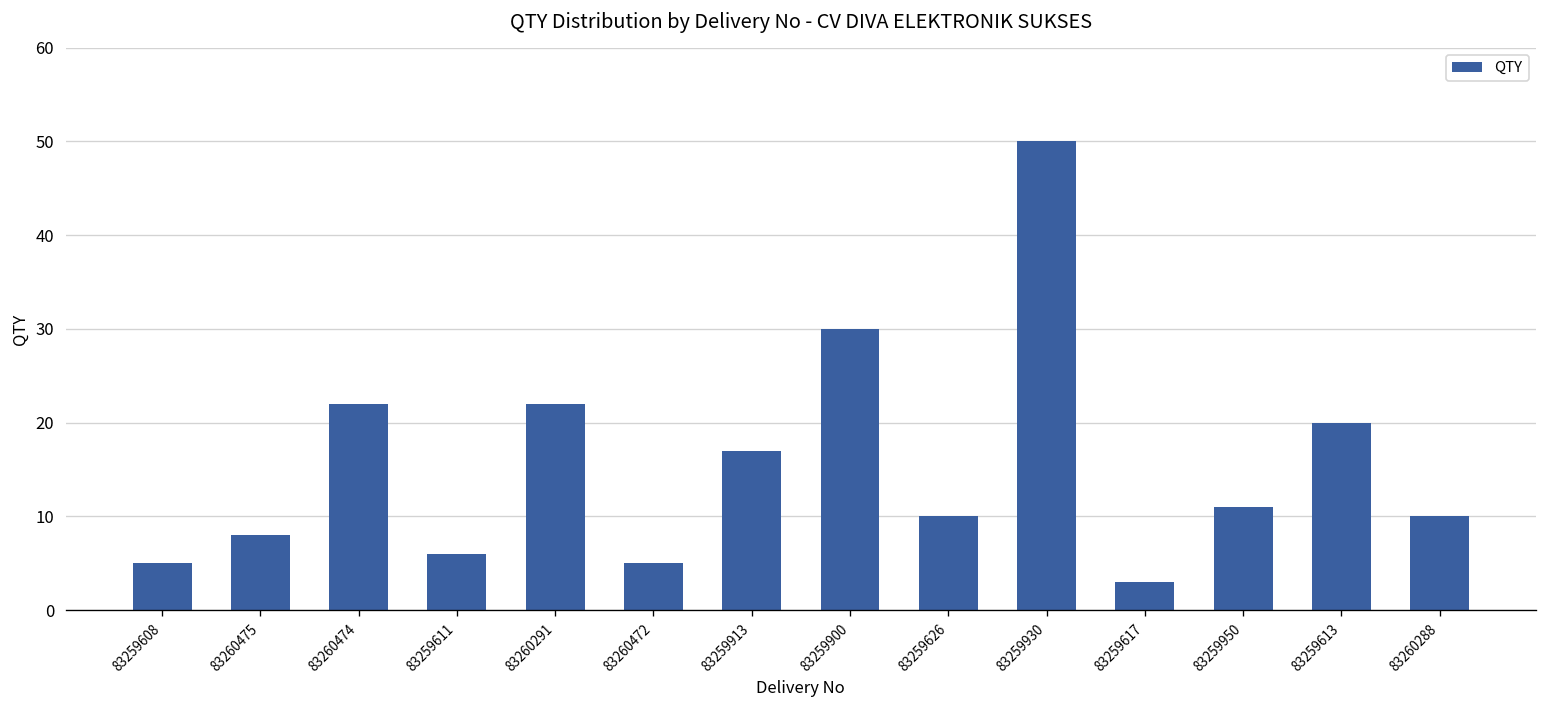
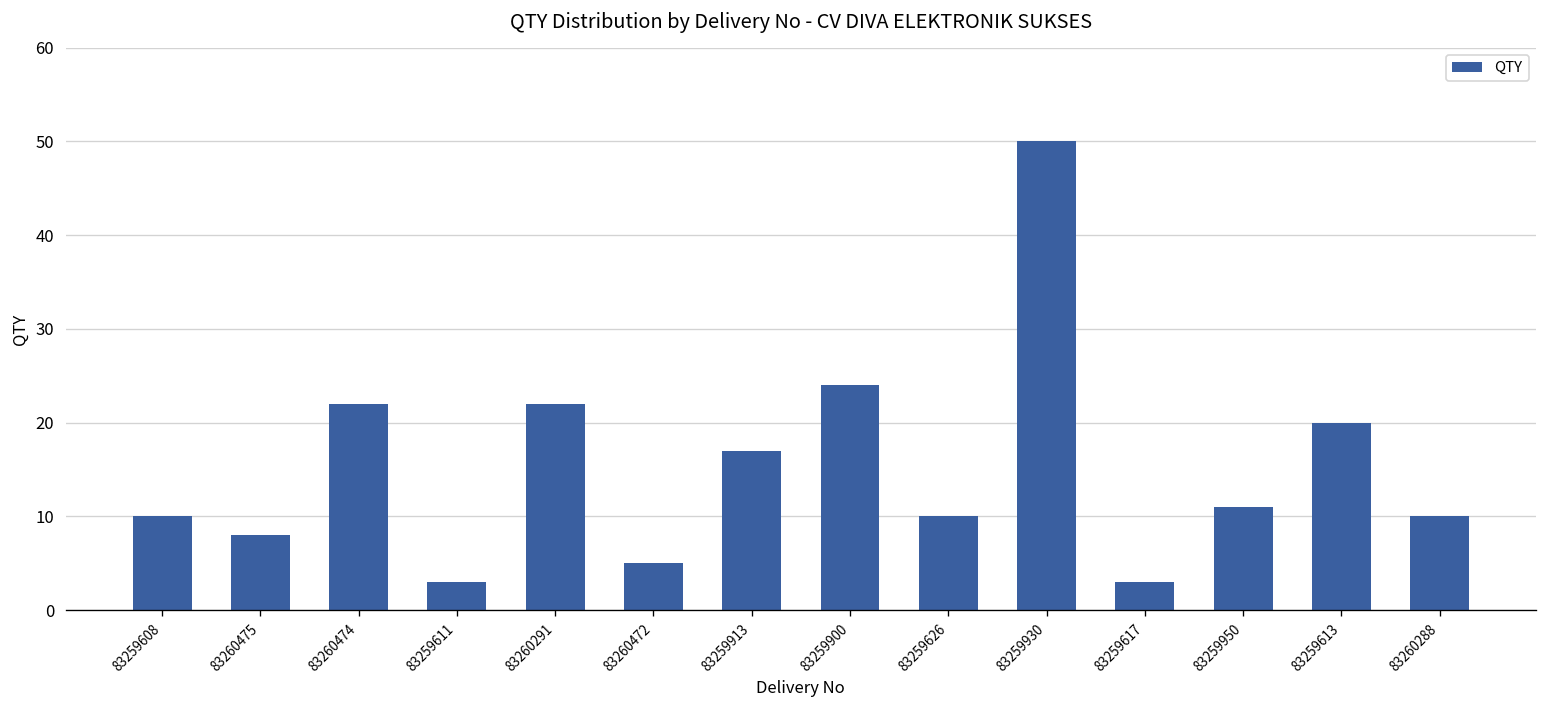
83259608: 5 -> 10
83259611: 6 -> 3
83259900: 30 -> 24
